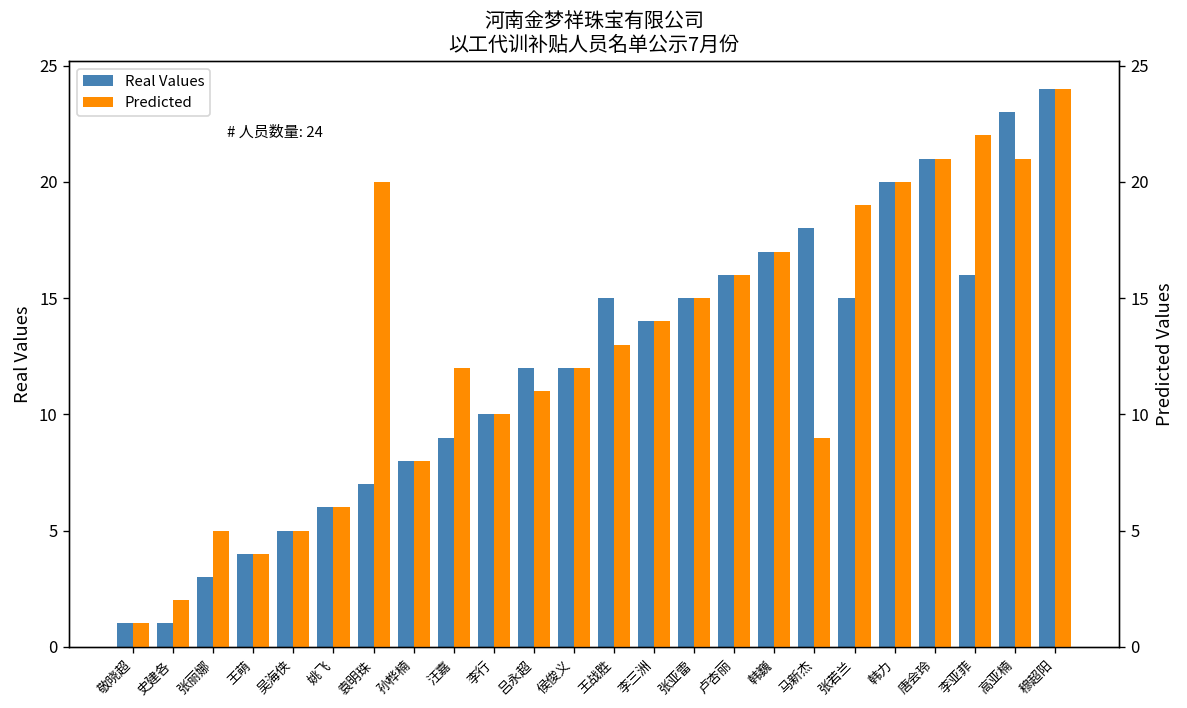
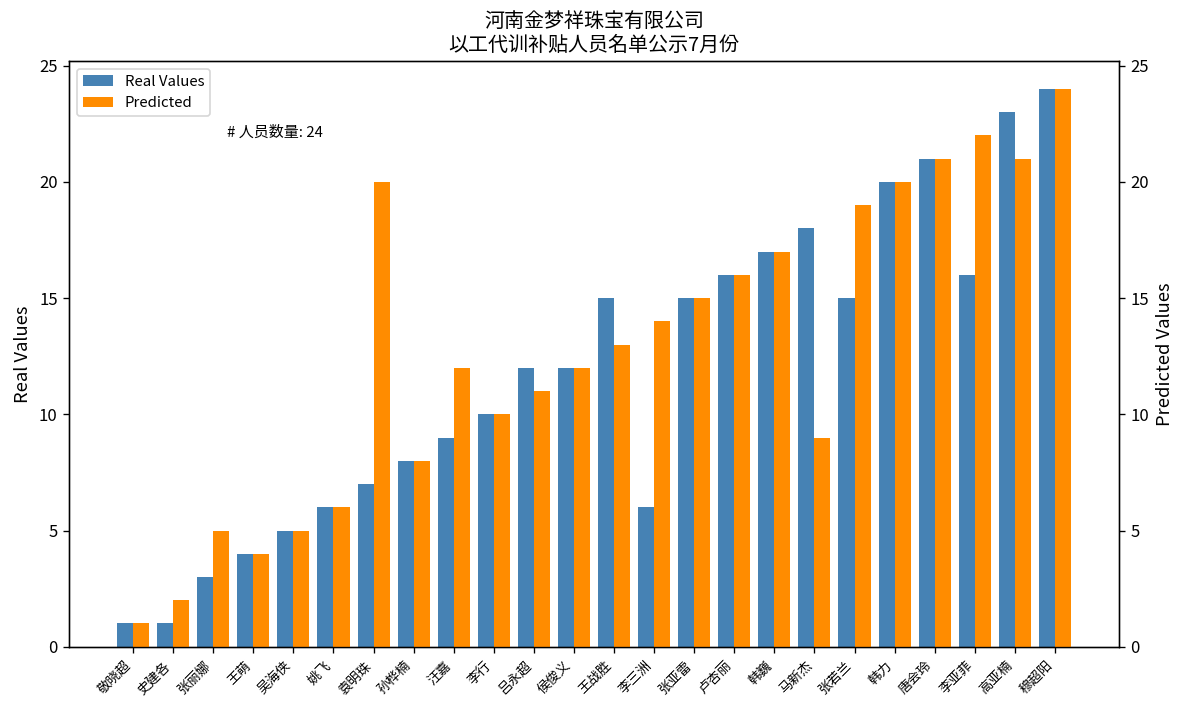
Real Values, 李三洲: 14 -> 6
